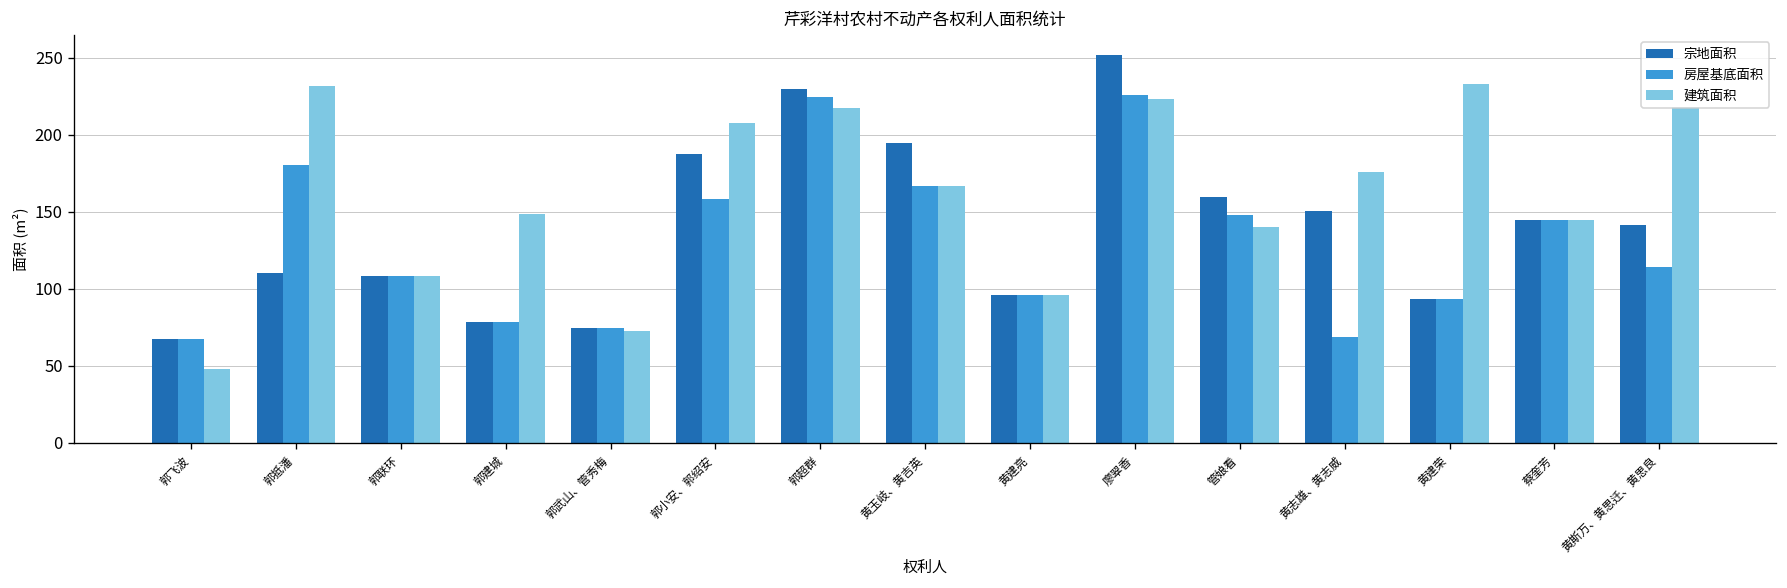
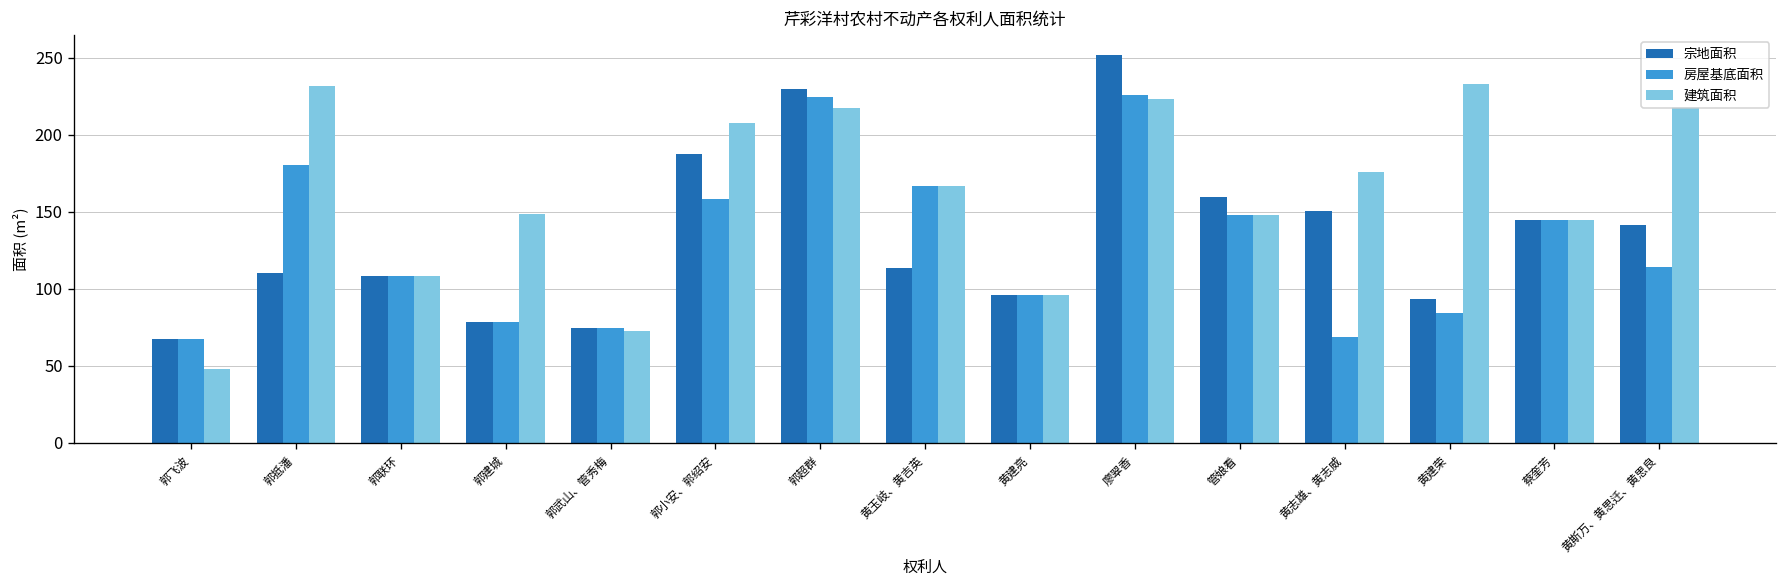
宗地面积, 黄玉岐、黄吉英: 194 -> 113
建筑面积, 管娘看: 140 -> 148
房屋基底面积, 黄建荣: 93 -> 84
